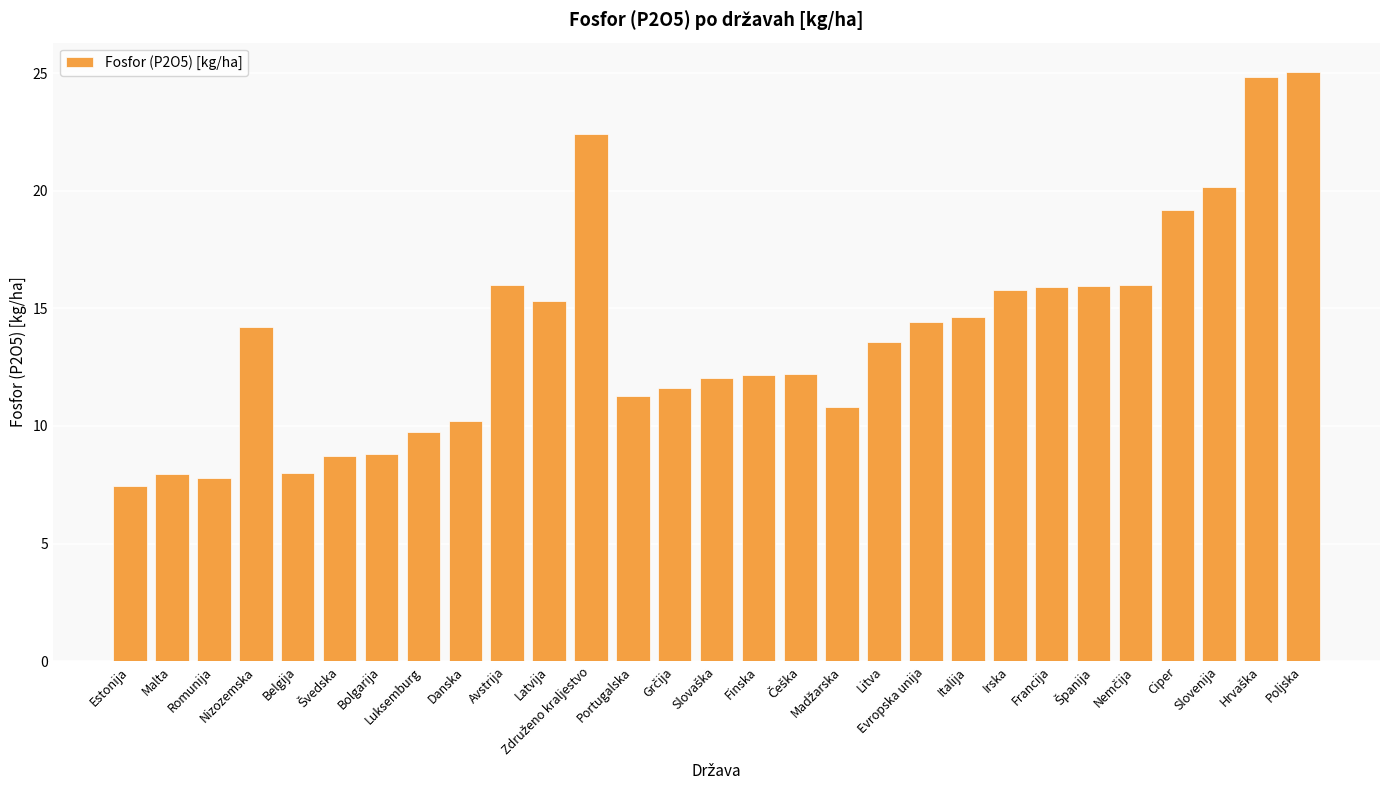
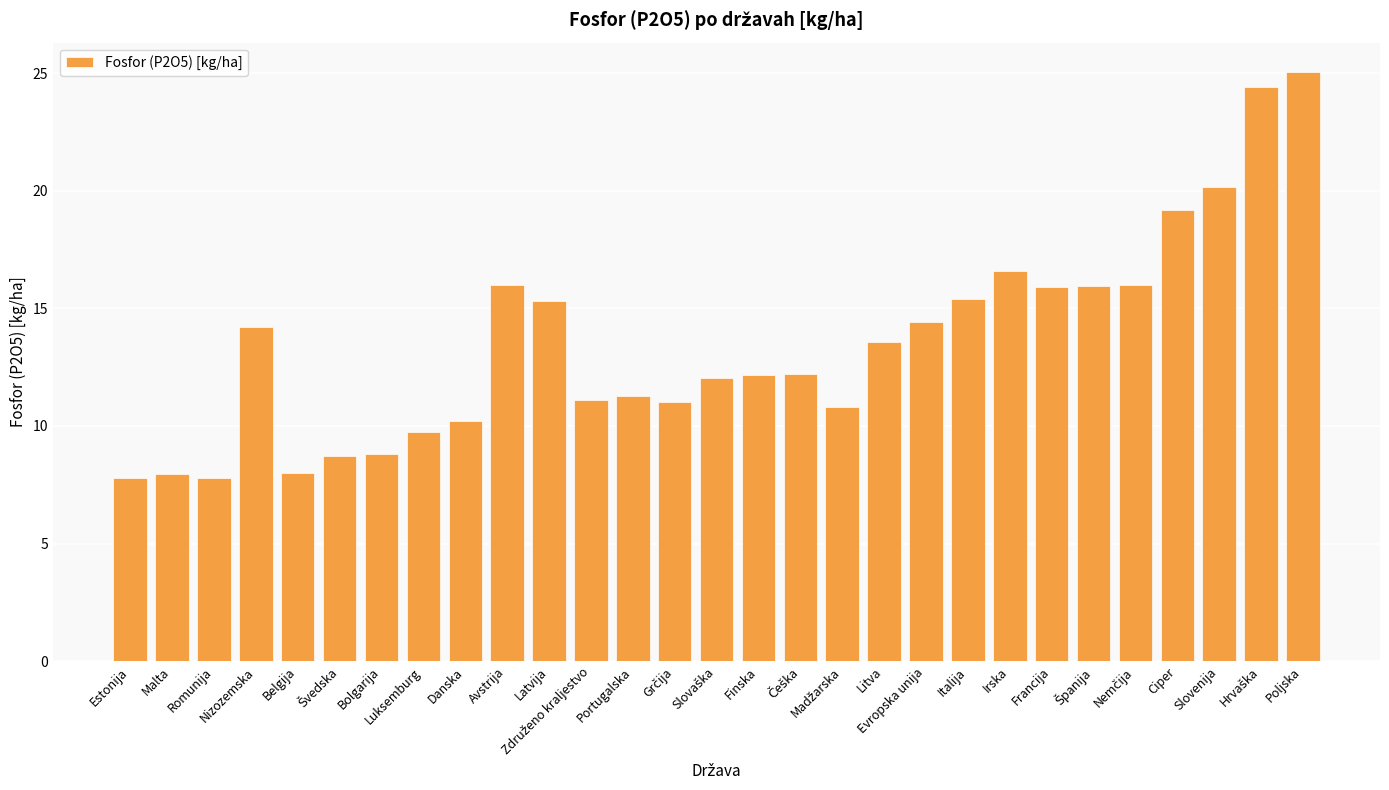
Estonija: 7.4 -> 7.8
Združeno kraljestvo: 22.4 -> 11.1
Grčija: 11.6 -> 11.0
Italija: 14.6 -> 15.4
Irska: 15.8 -> 16.6
Hrvaška: 24.8 -> 24.4
